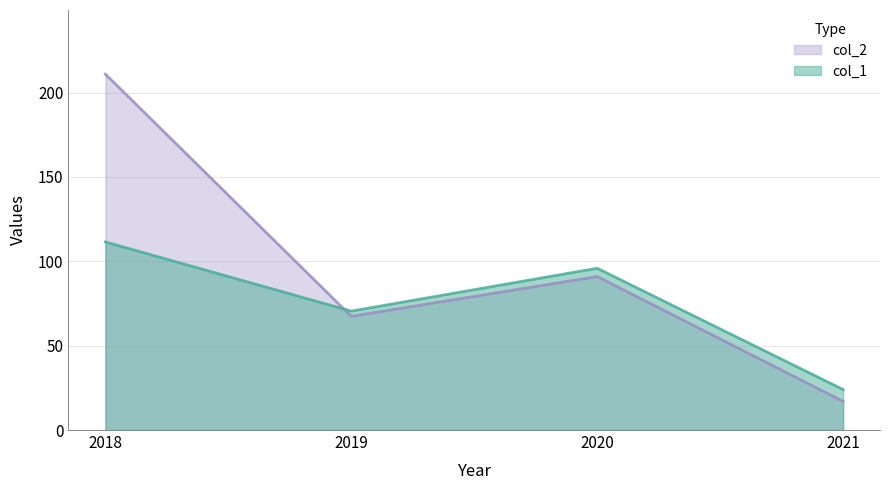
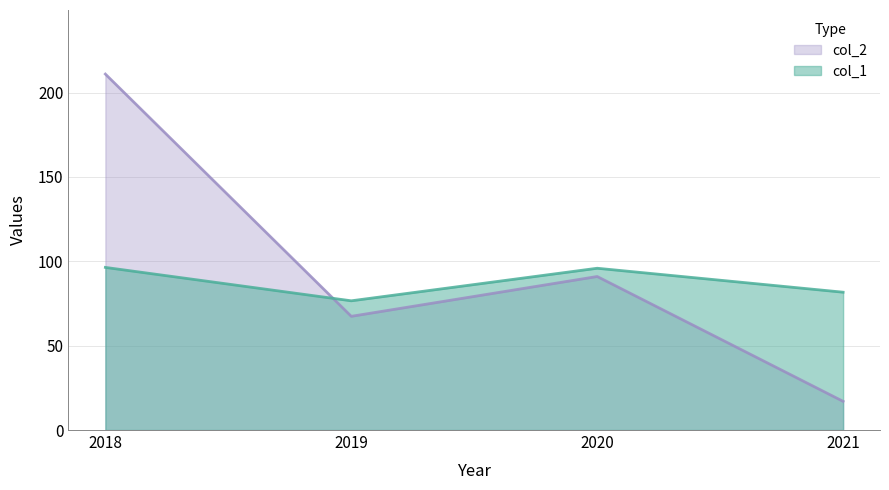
col_1, 2018: 112 -> 96
col_1, 2019: 71 -> 77
col_1, 2021: 24 -> 82
